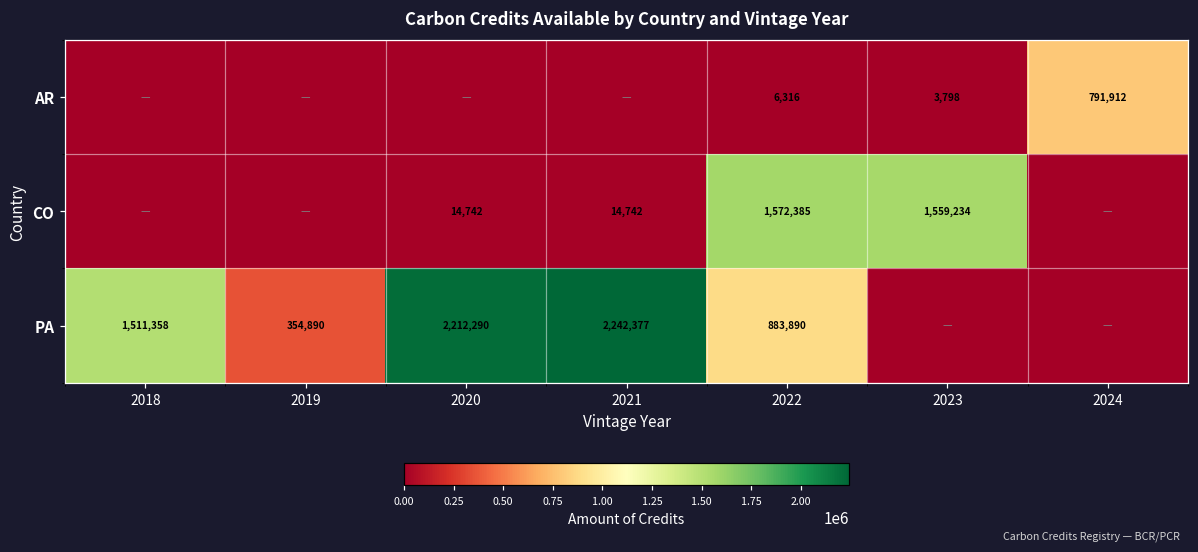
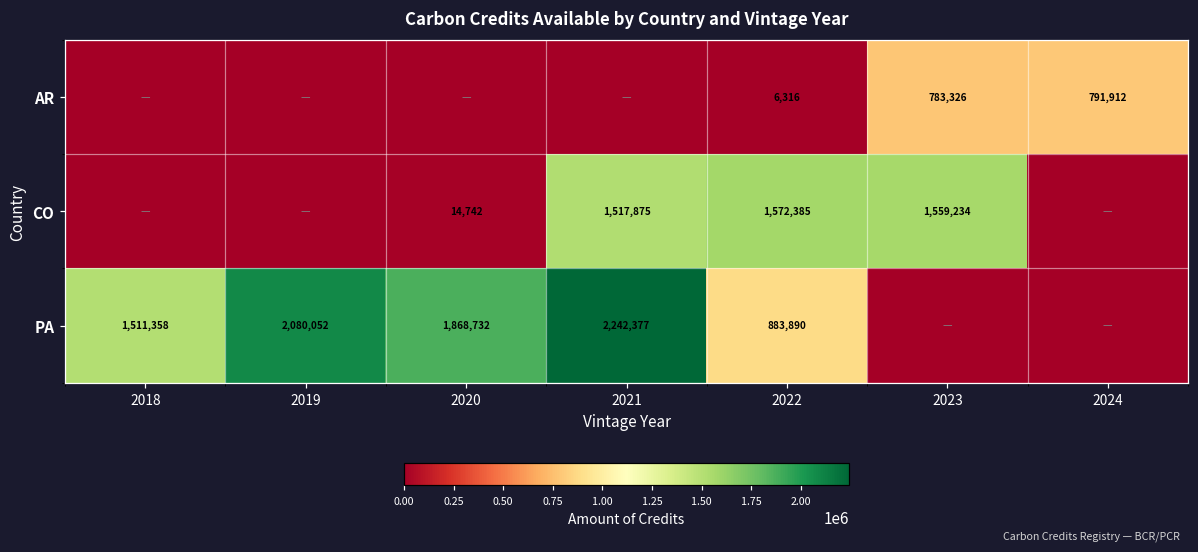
AR, 2023: 3,798 -> 783,326
CO, 2021: 14,742 -> 1,517,875
PA, 2019: 354,890 -> 2,080,052
PA, 2020: 2,212,290 -> 1,868,732
